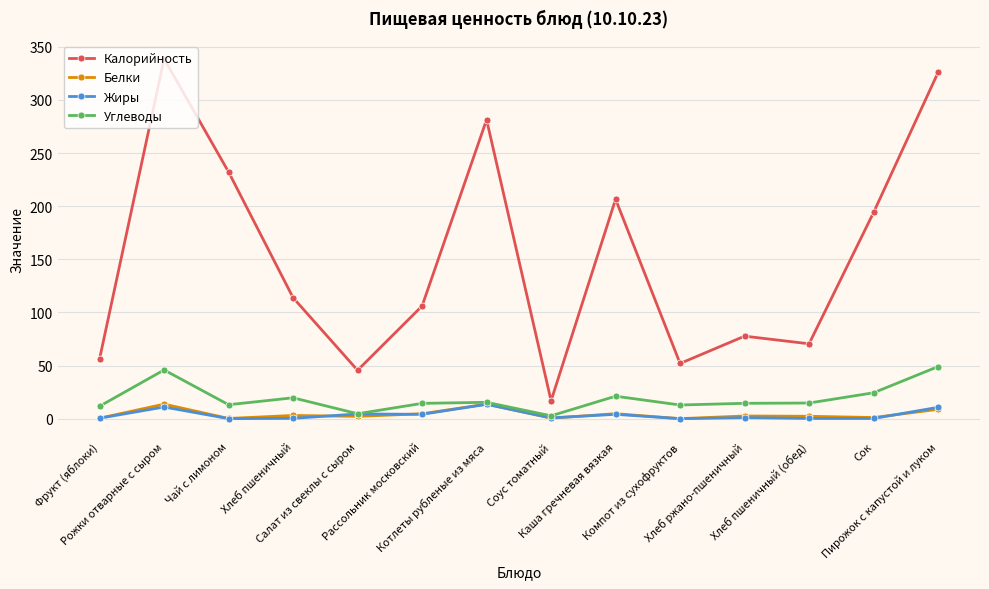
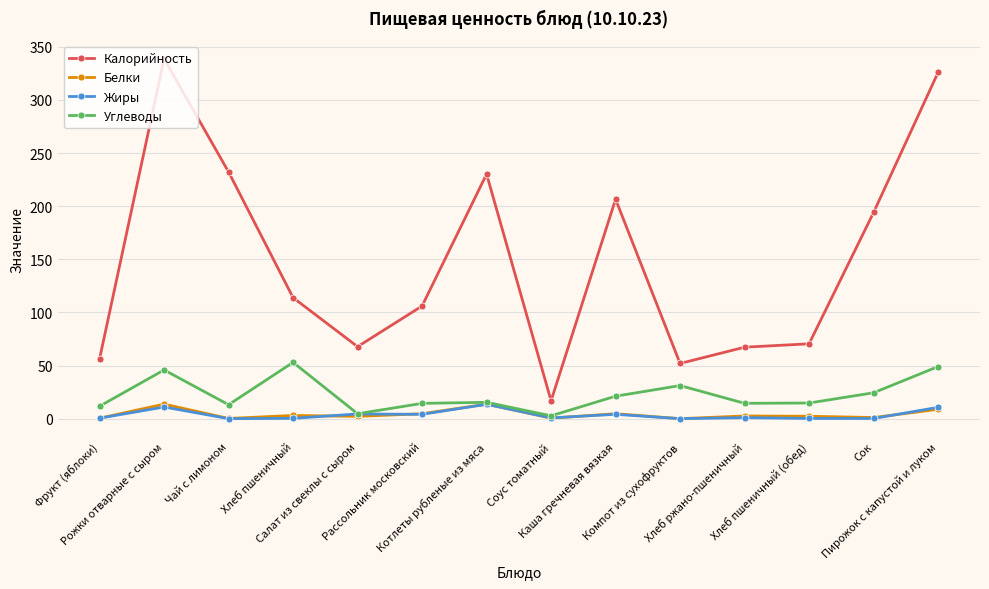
Углеводы, Хлеб пшеничный: 20 -> 53
Калорийность, Салат из свеклы с сыром: 46 -> 68
Калорийность, Котлеты рубленые из мяса: 281 -> 230
Углеводы, Компот из сухофруктов: 13 -> 31
Калорийность, Хлеб ржано-пшеничный: 78 -> 67
